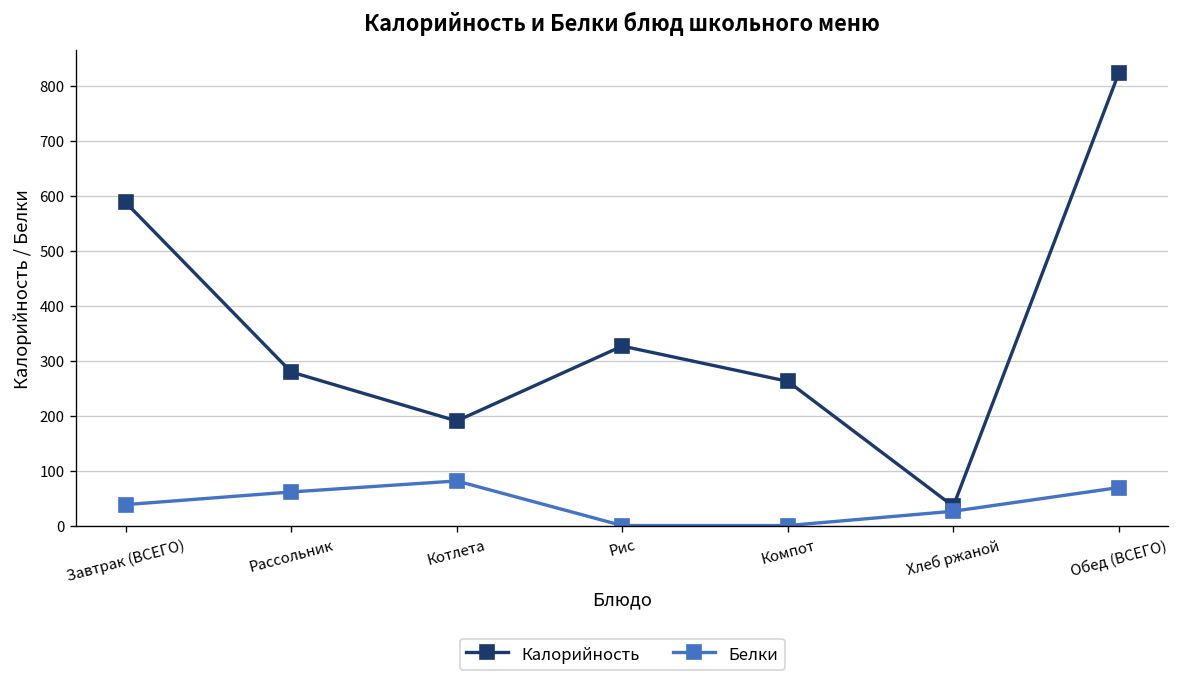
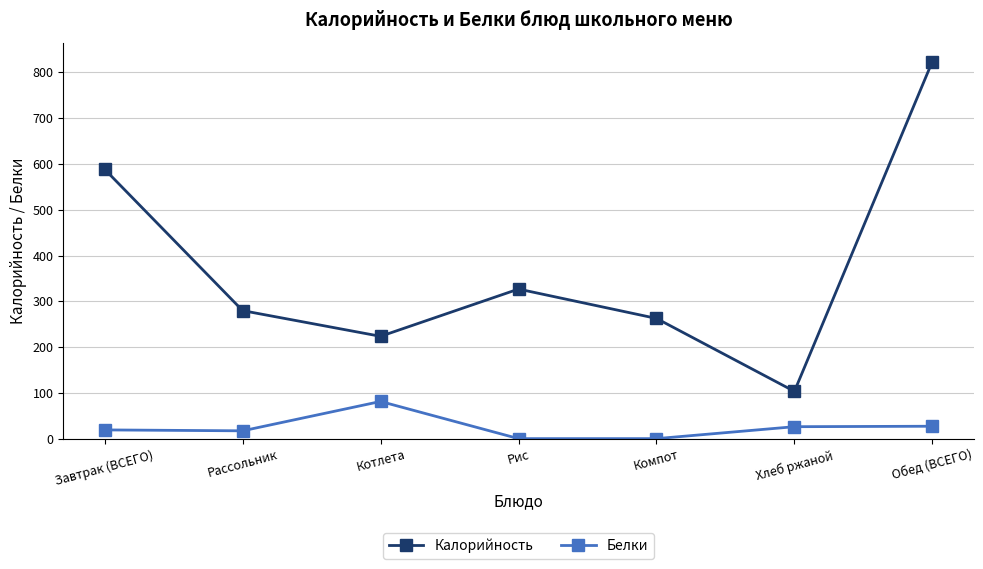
Белки, Завтрак (ВСЕГО): 40 -> 20
Белки, Рассольник: 60 -> 20
Калорийность, Котлета: 190 -> 220
Калорийность, Хлеб ржаной: 40 -> 100
Белки, Обед (ВСЕГО): 70 -> 30
